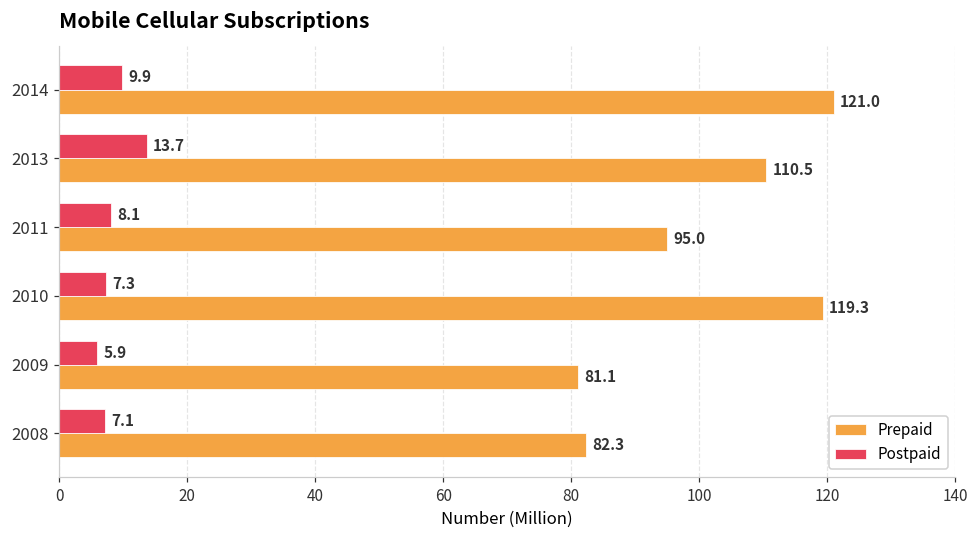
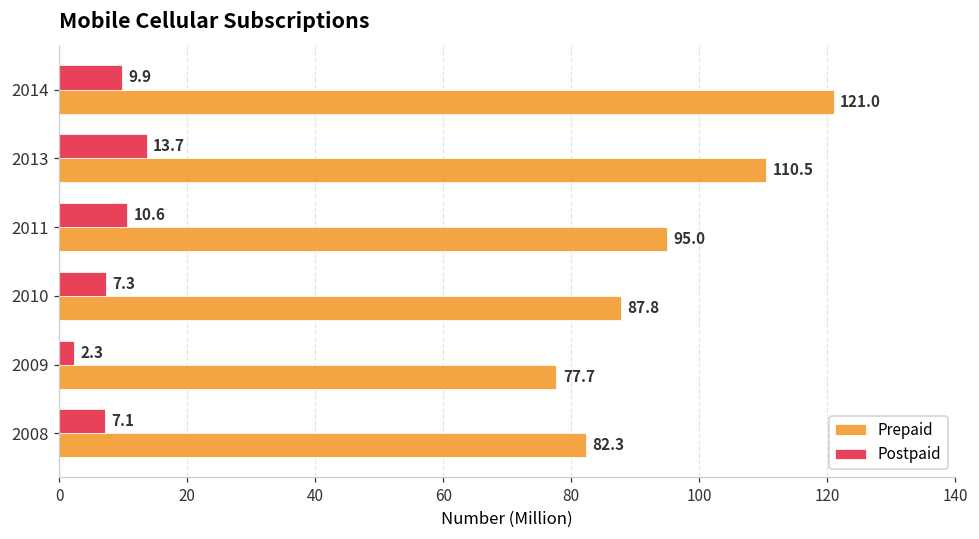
Postpaid, 2011: 8.1 -> 10.6
Prepaid, 2010: 119.3 -> 87.8
Postpaid, 2009: 5.9 -> 2.3
Prepaid, 2009: 81.1 -> 77.7
